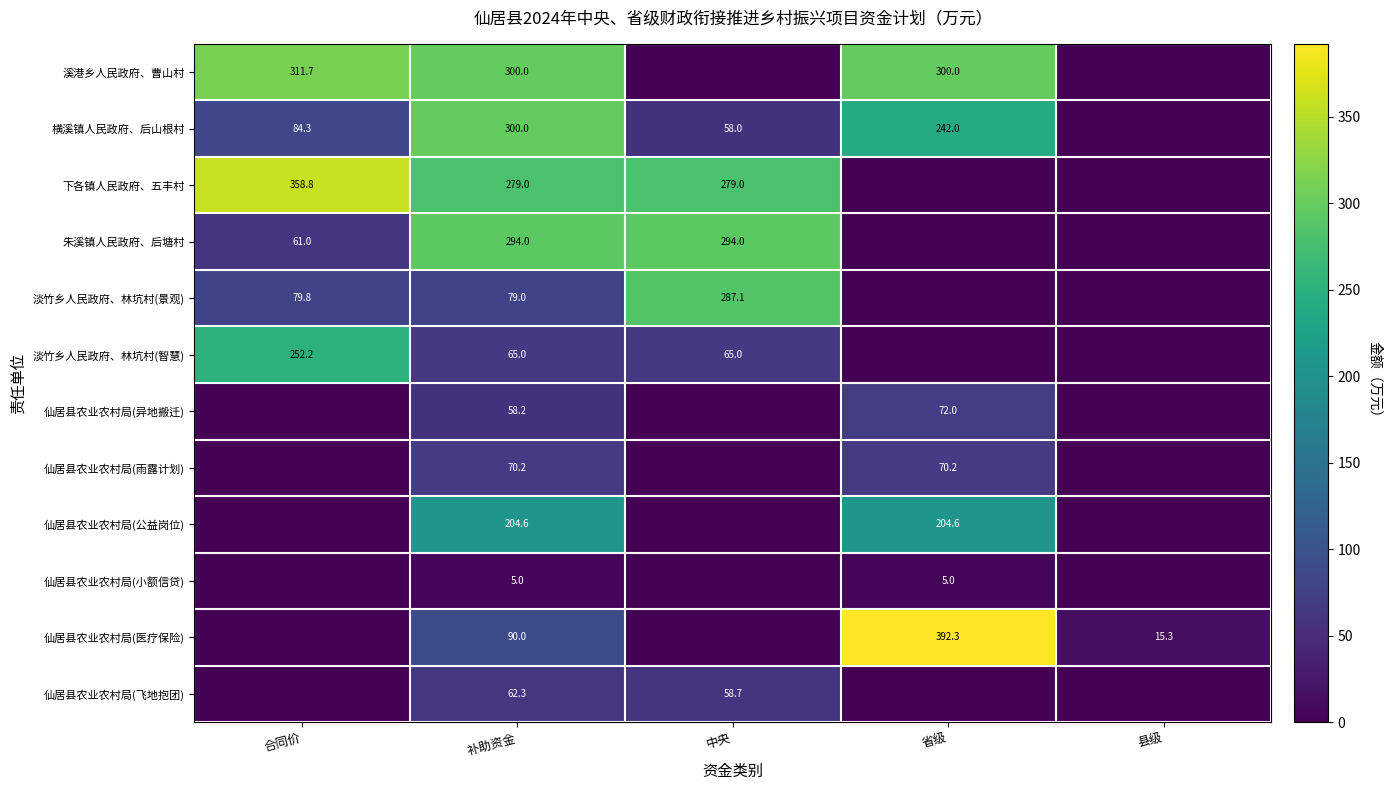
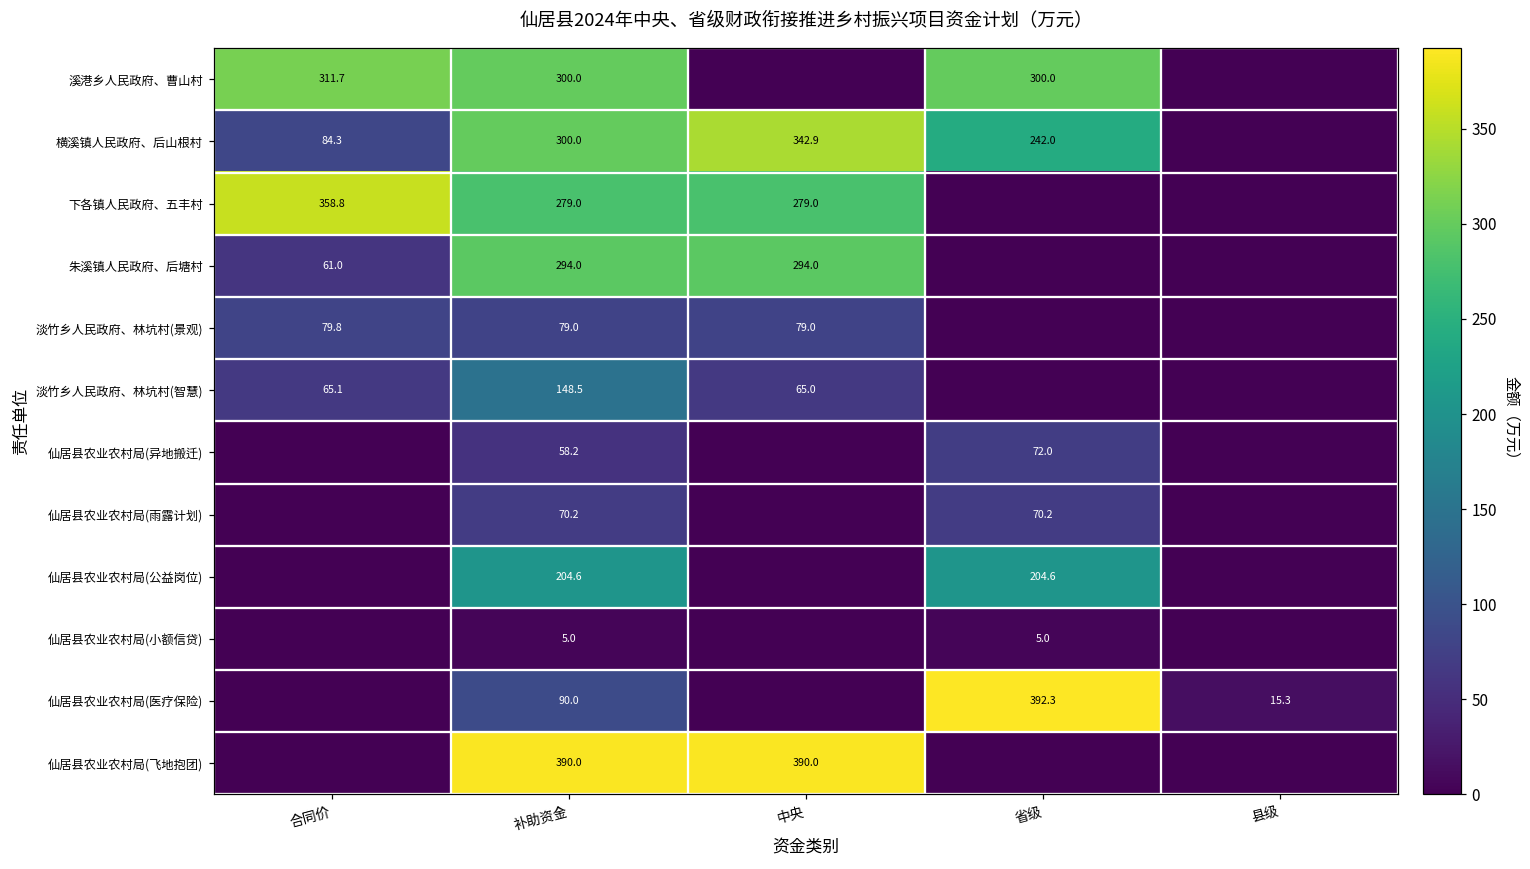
横溪镇人民政府、后山根村, 中央: 58.0 -> 342.9
淡竹乡人民政府、林坑村(景观), 中央: 287.1 -> 79.0
淡竹乡人民政府、林坑村(智慧), 合同价: 252.2 -> 65.1
淡竹乡人民政府、林坑村(智慧), 补助资金: 65.0 -> 148.5
仙居县农业农村局(飞地抱团), 补助资金: 62.3 -> 390.0
仙居县农业农村局(飞地抱团), 中央: 58.7 -> 390.0
